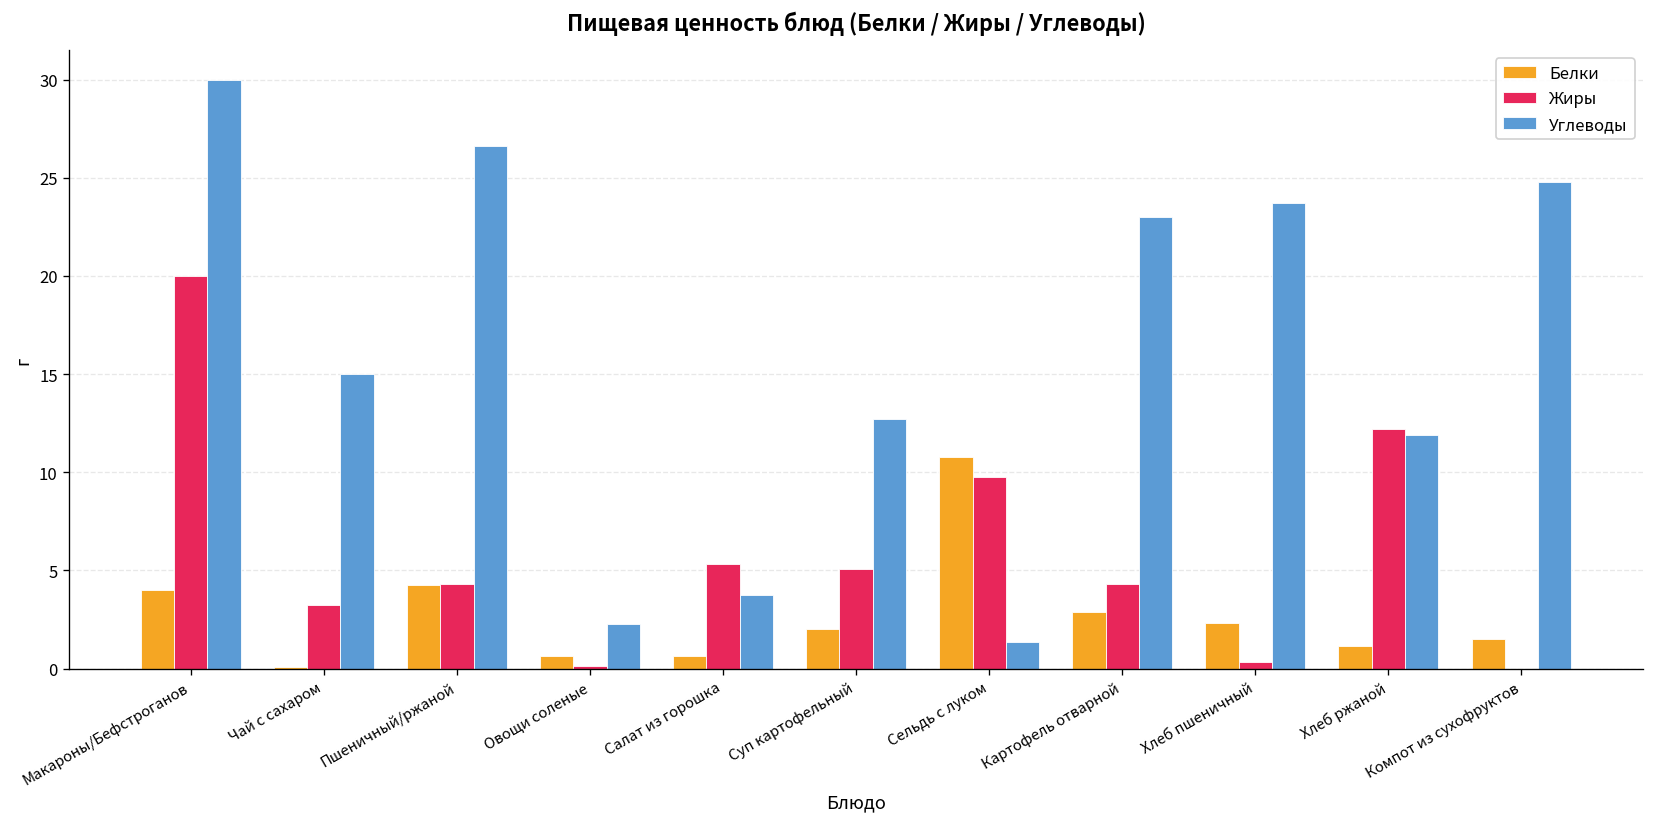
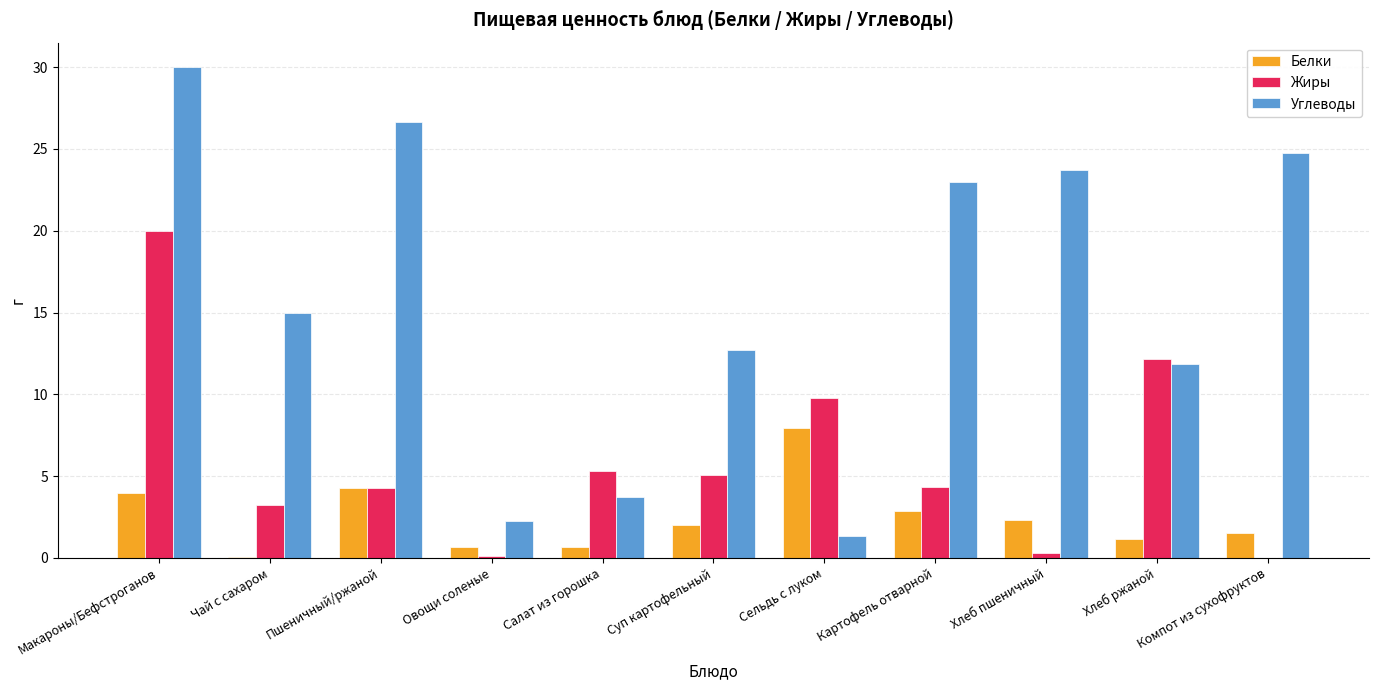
Белки, Сельдь с луком: 10.8 -> 8.0
